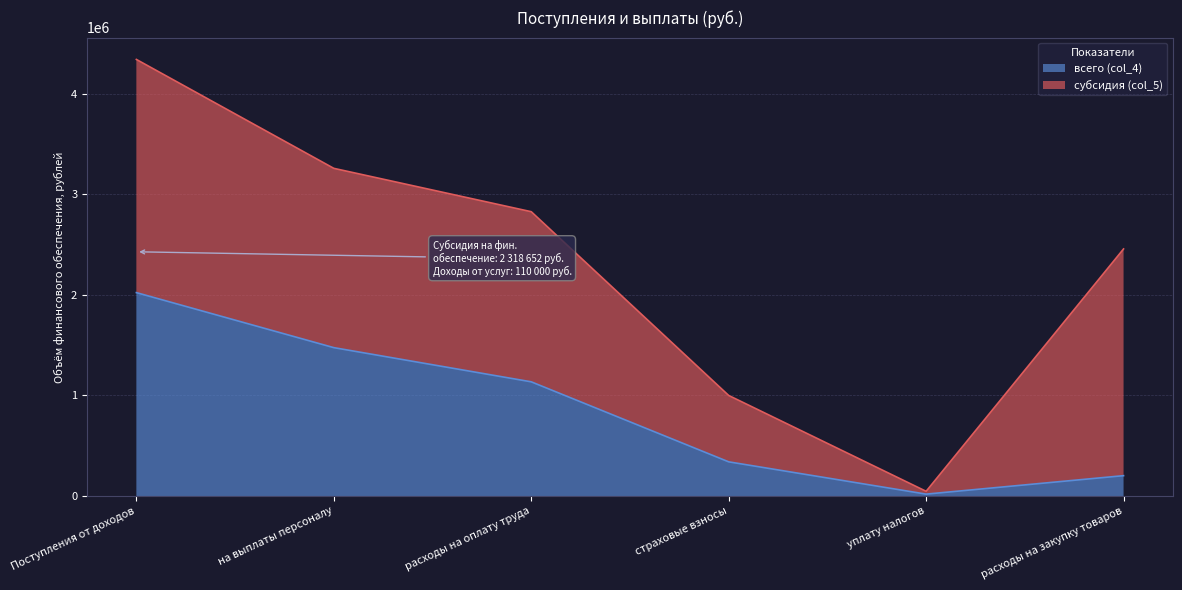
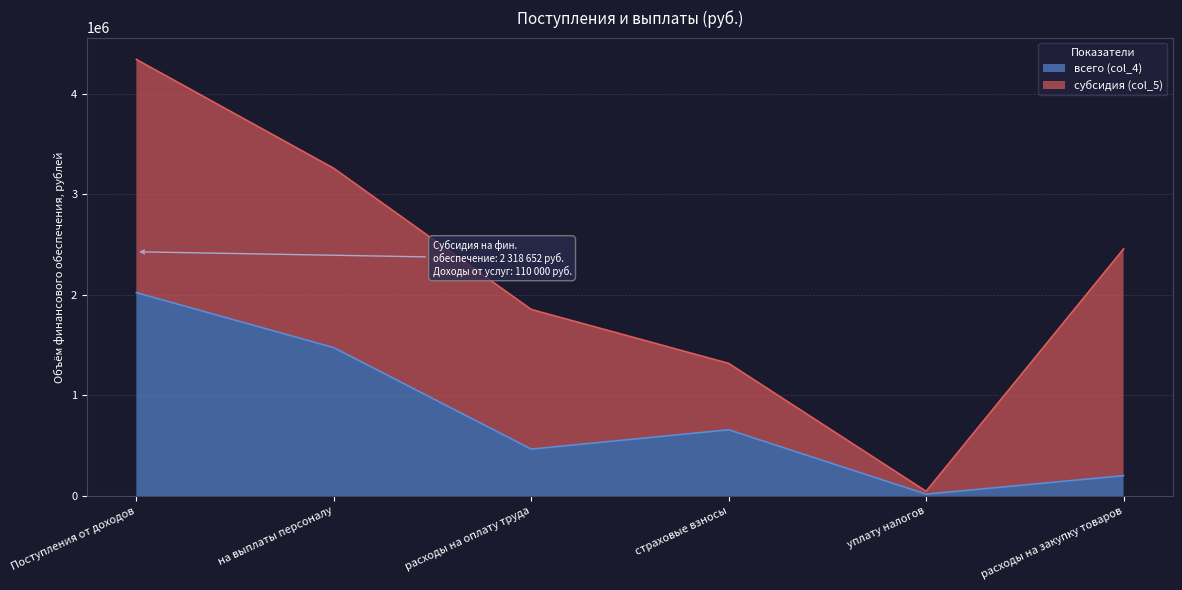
всего (col_4), расходы на оплату труда: 1140000 -> 470000
субсидия (col_5), расходы на оплату труда: 1690000 -> 1390000
всего (col_4), страховые взносы: 340000 -> 660000
